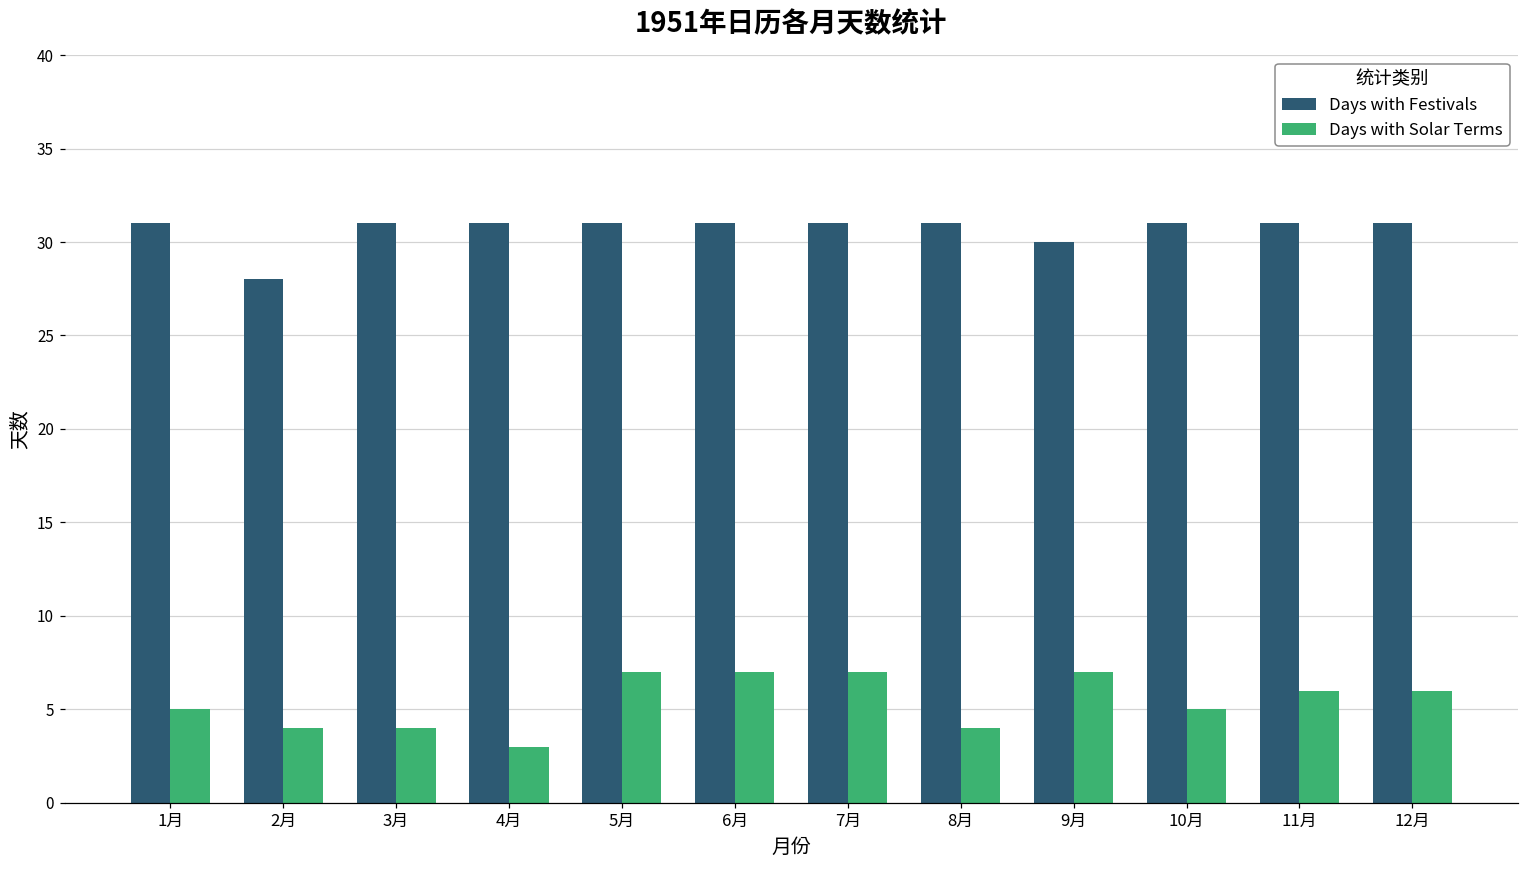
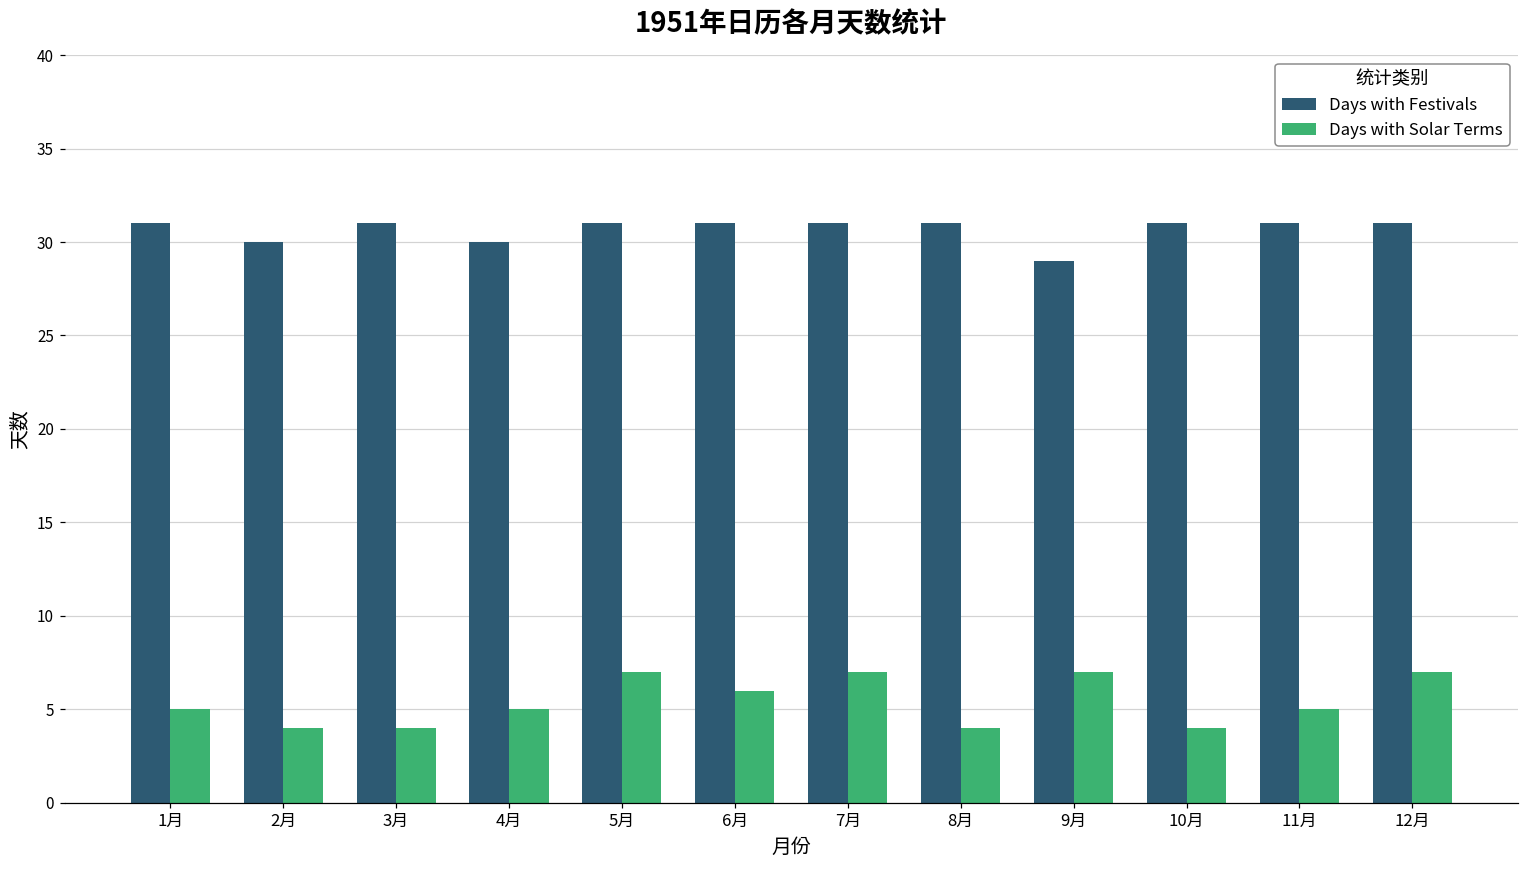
Days with Festivals, 2月: 28 -> 30
Days with Festivals, 4月: 31 -> 30
Days with Solar Terms, 4月: 3 -> 5
Days with Solar Terms, 6月: 7 -> 6
Days with Festivals, 9月: 30 -> 29
Days with Solar Terms, 10月: 5 -> 4
Days with Solar Terms, 11月: 6 -> 5
Days with Solar Terms, 12月: 6 -> 7
